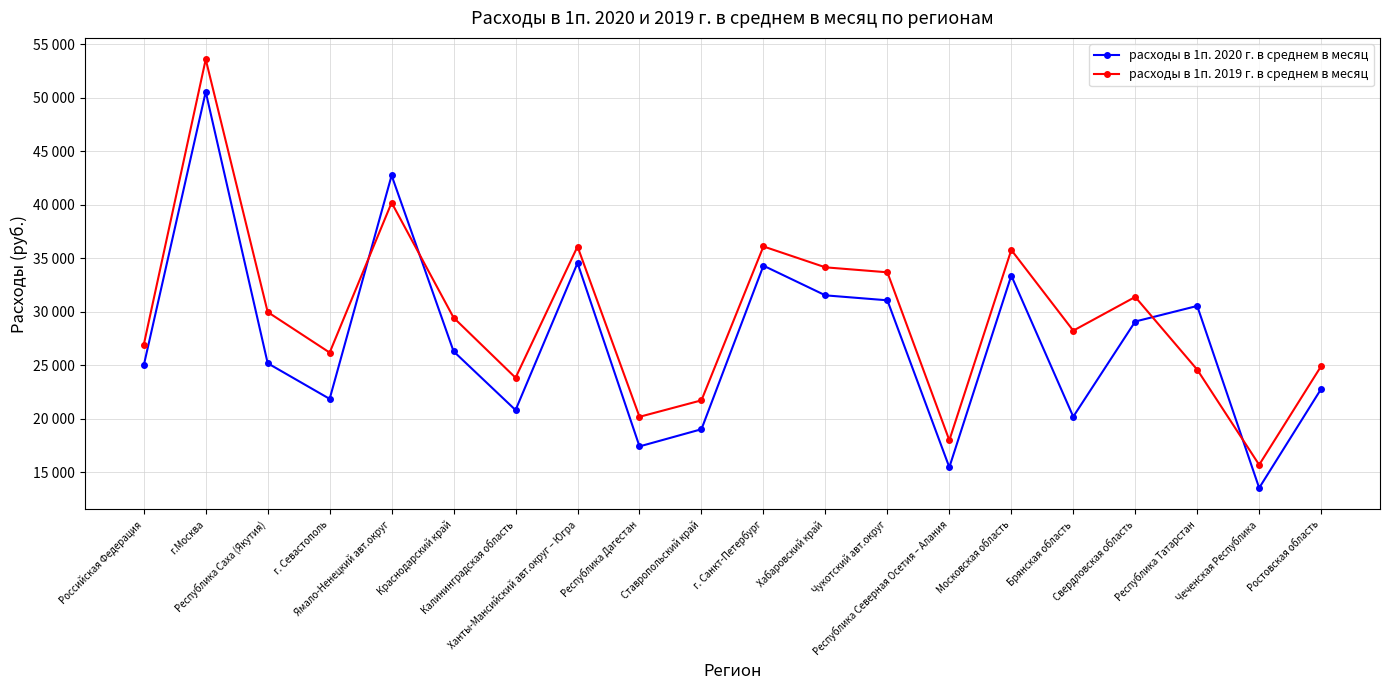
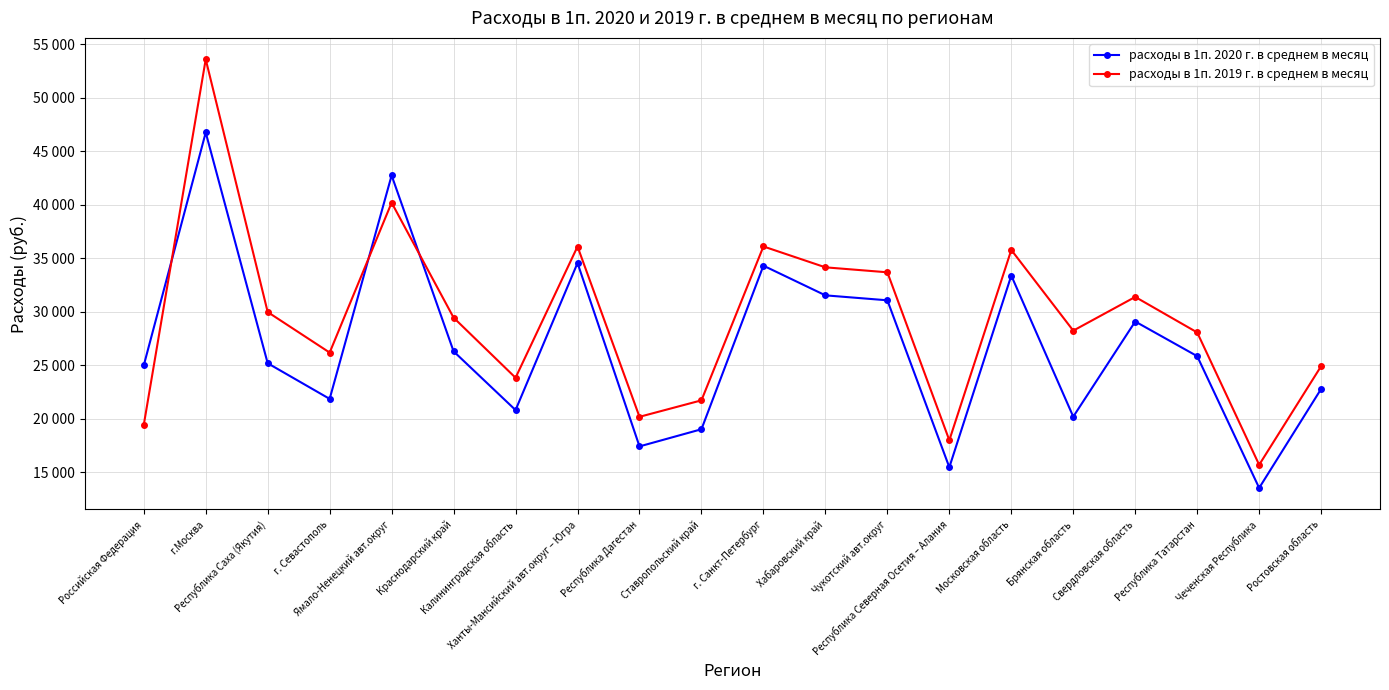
расходы в 1п. 2019 г. в среднем в месяц, Российская Федерация: 26900 -> 19400
расходы в 1п. 2020 г. в среднем в месяц, г.Москва: 50600 -> 46800
расходы в 1п. 2020 г. в среднем в месяц, Республика Татарстан: 30500 -> 25800
расходы в 1п. 2019 г. в среднем в месяц, Республика Татарстан: 24600 -> 28100
